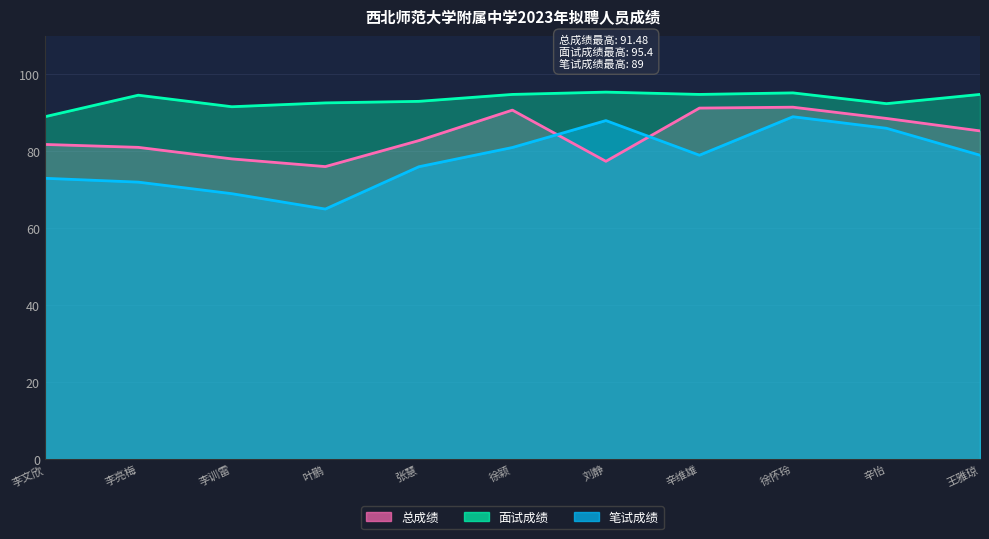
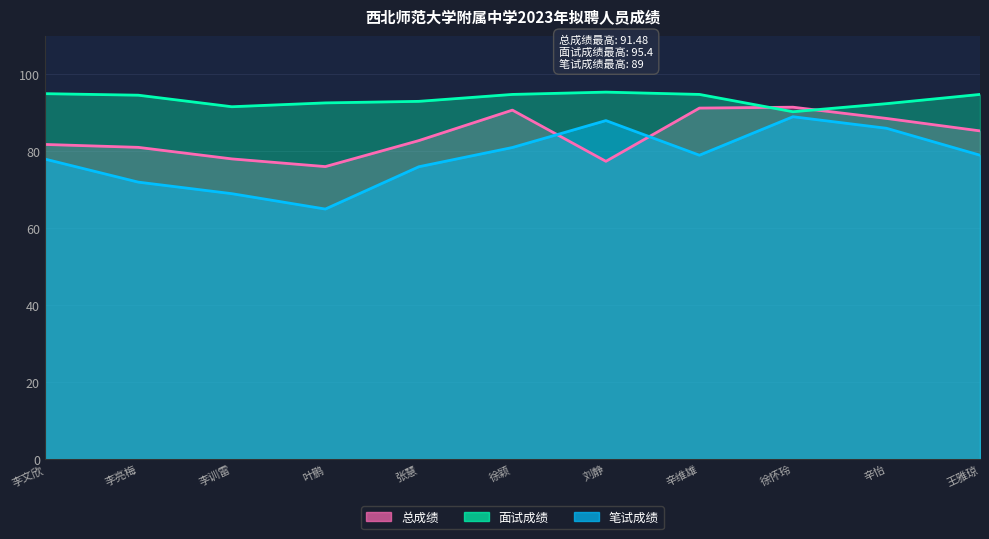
面试成绩, 李文欣: 89 -> 95
笔试成绩, 李文欣: 73 -> 78
面试成绩, 徐怀玲: 95 -> 90
